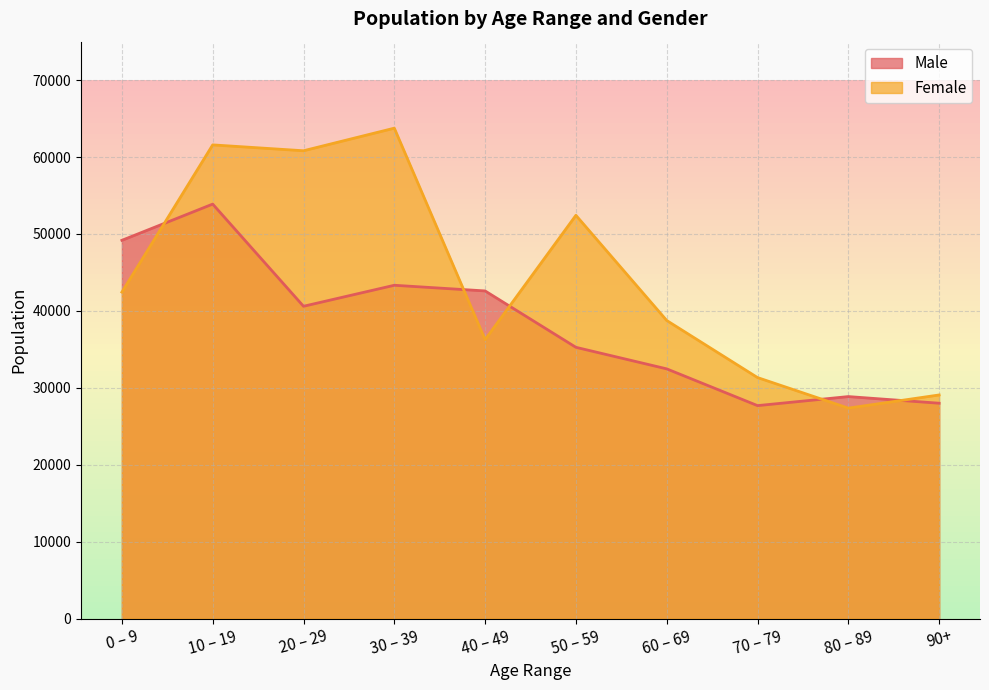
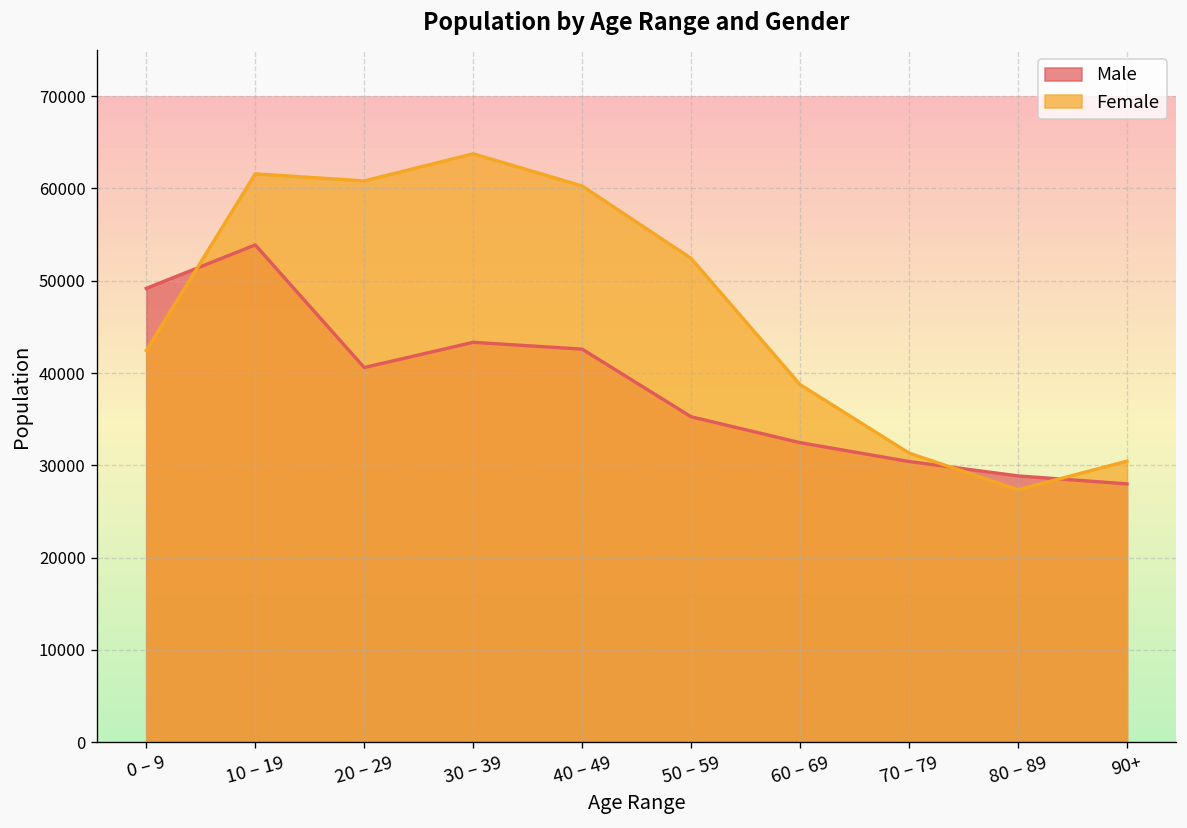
Female, 40 – 49: 36000 -> 60000
Male, 70 – 79: 28000 -> 30000
Female, 90+: 29000 -> 30000
